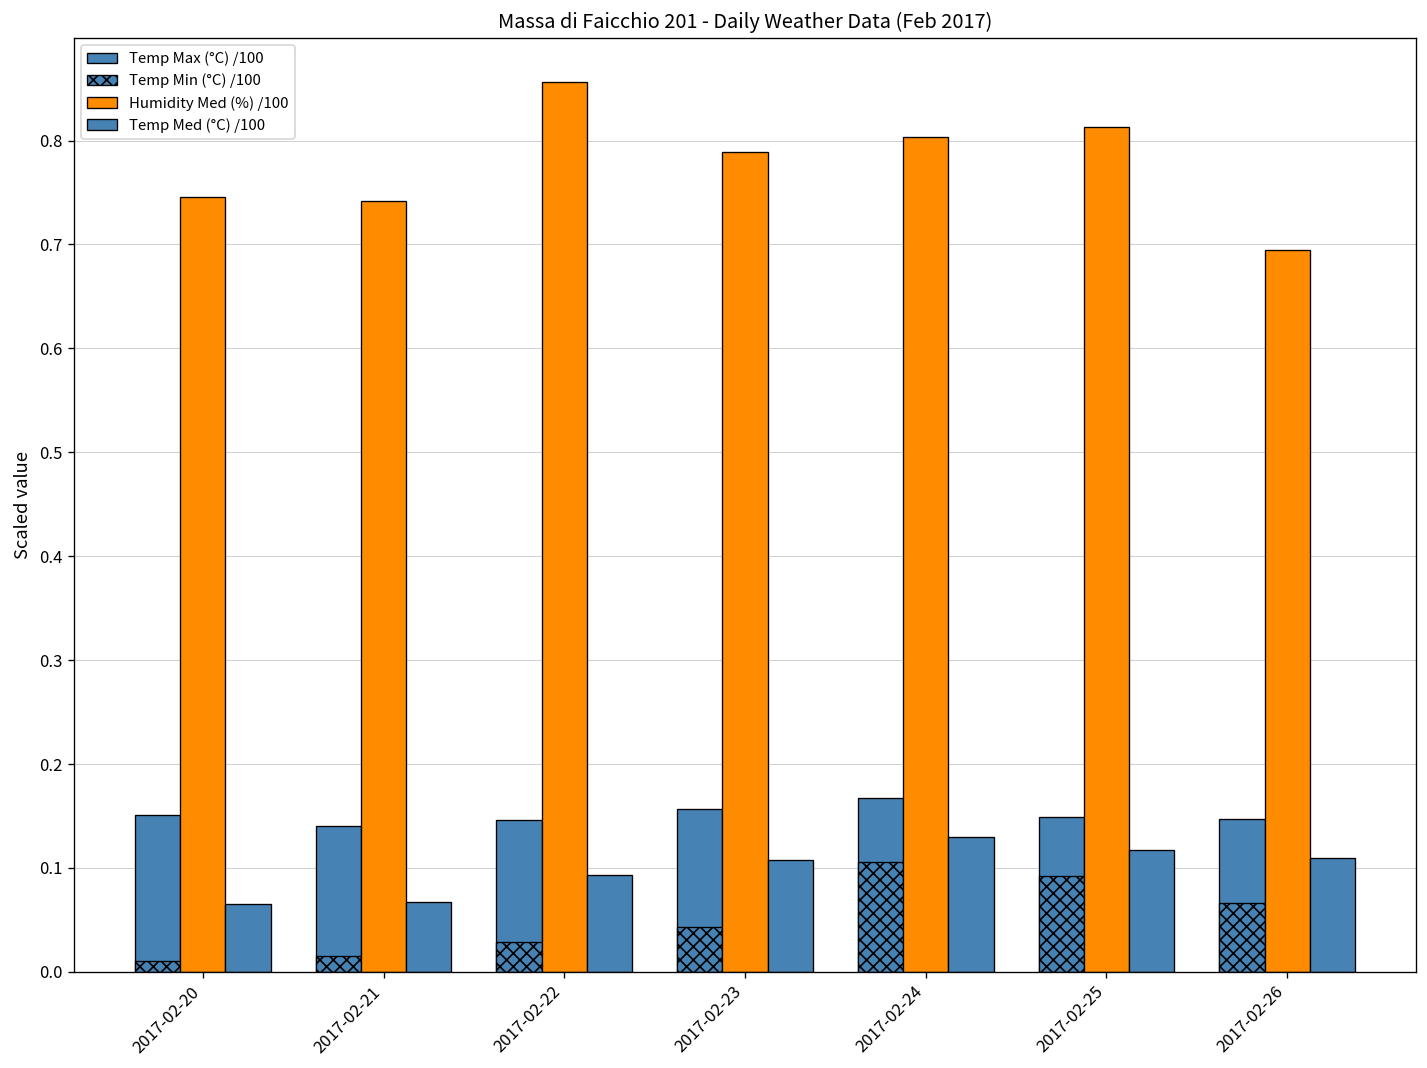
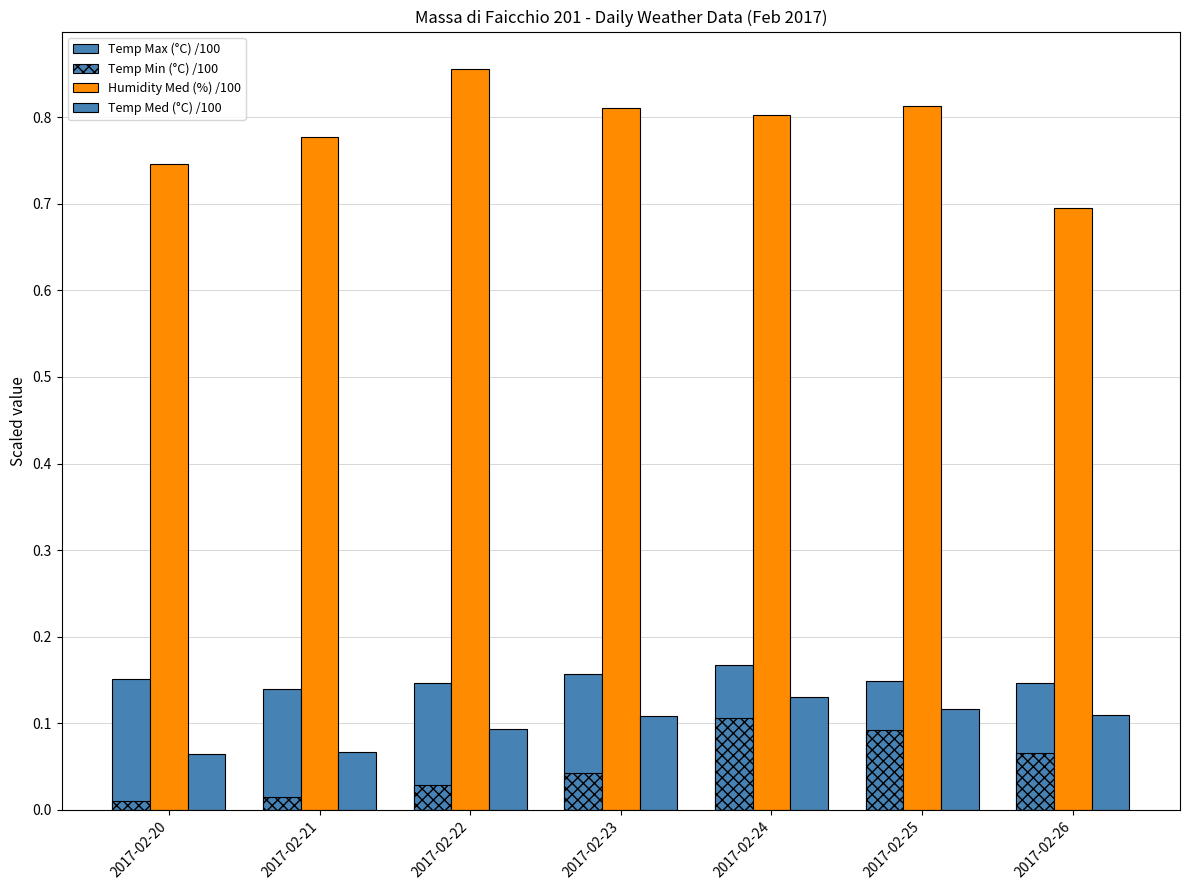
Humidity Med (%) /100, 2017-02-21: 0.74 -> 0.78
Humidity Med (%) /100, 2017-02-23: 0.79 -> 0.81
